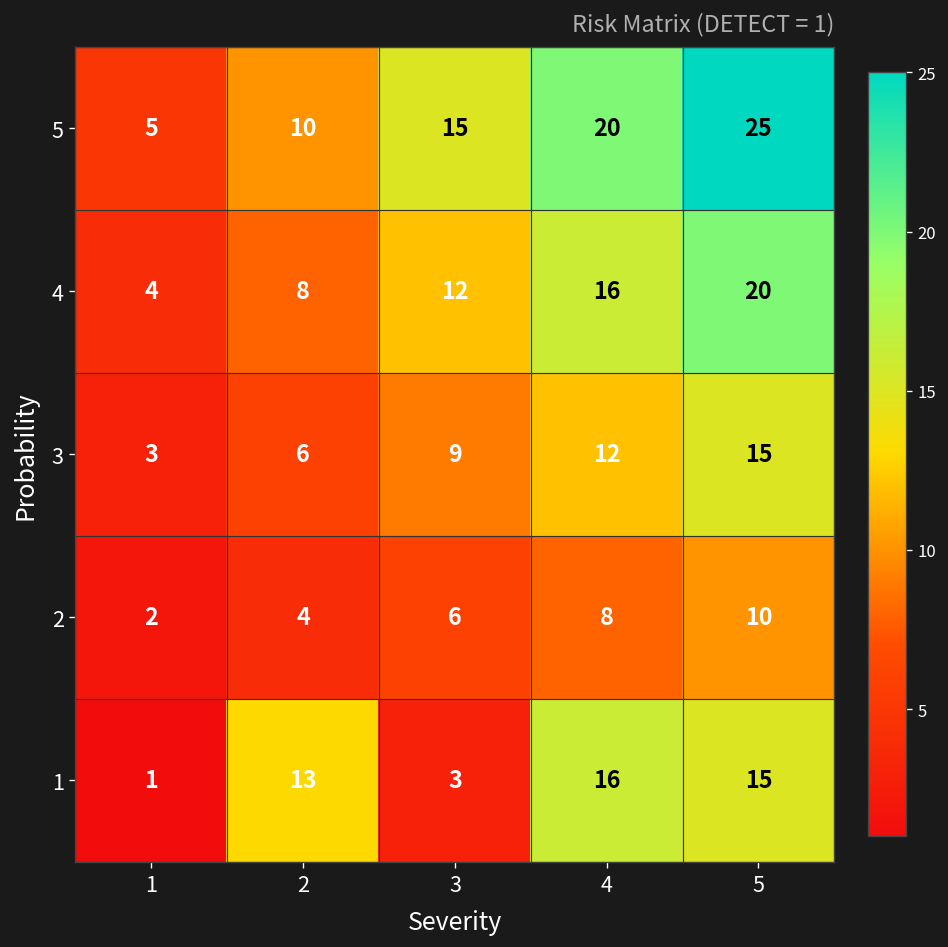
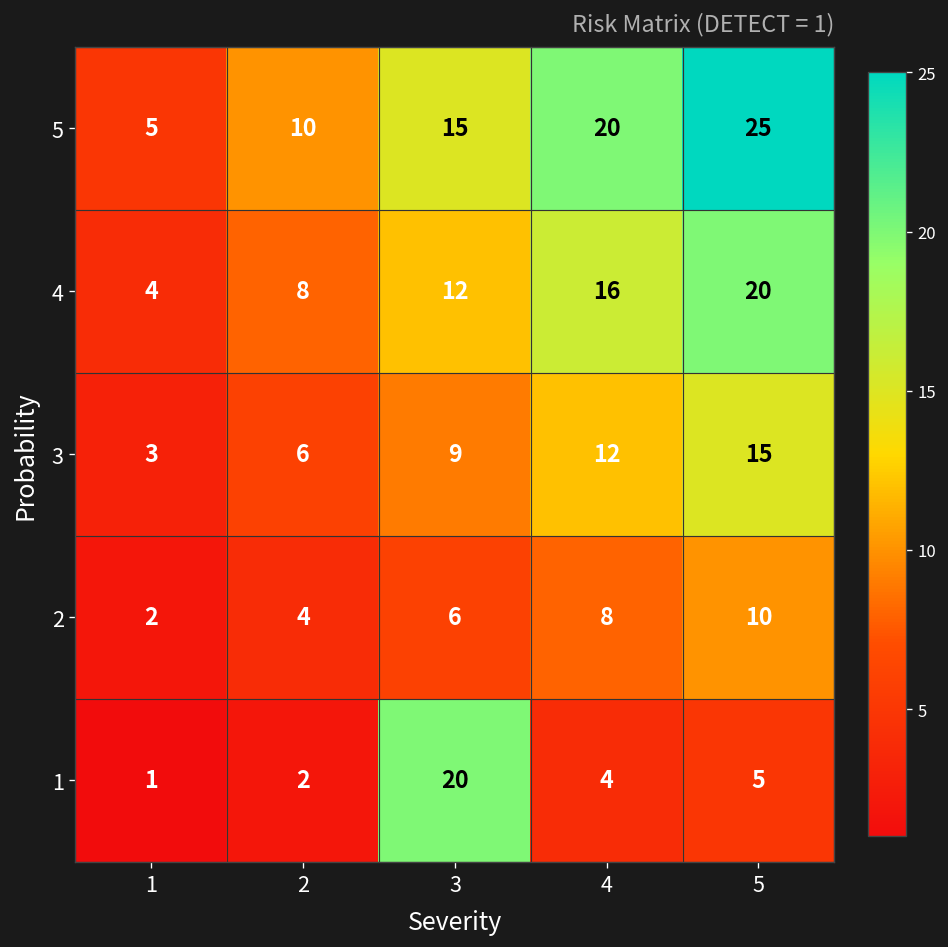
1, 2: 13 -> 2
1, 3: 3 -> 20
1, 4: 16 -> 4
1, 5: 15 -> 5
